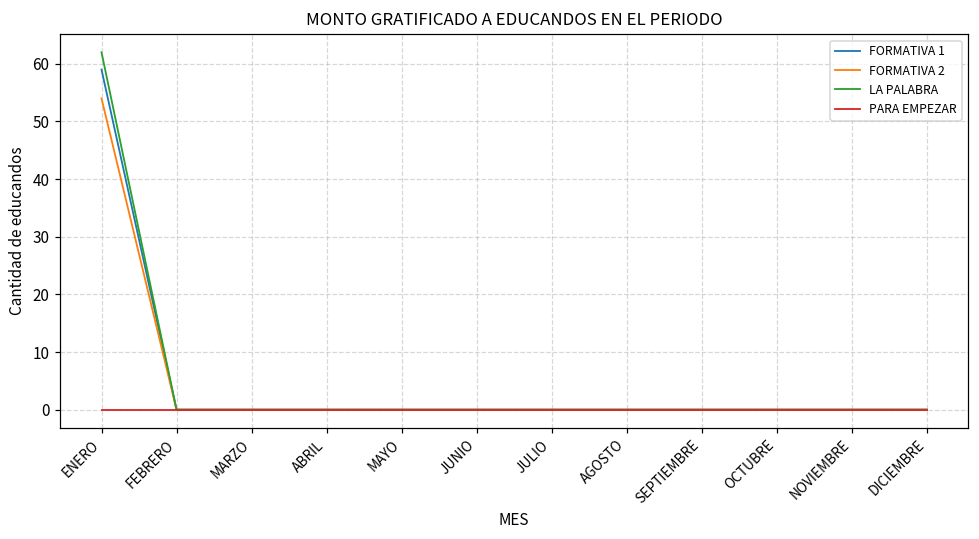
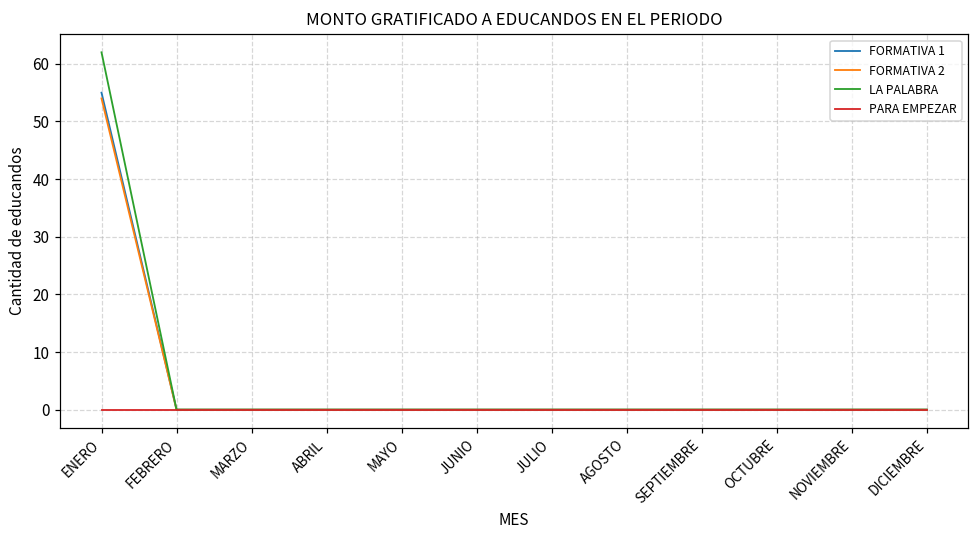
FORMATIVA 1, ENERO: 59 -> 55
